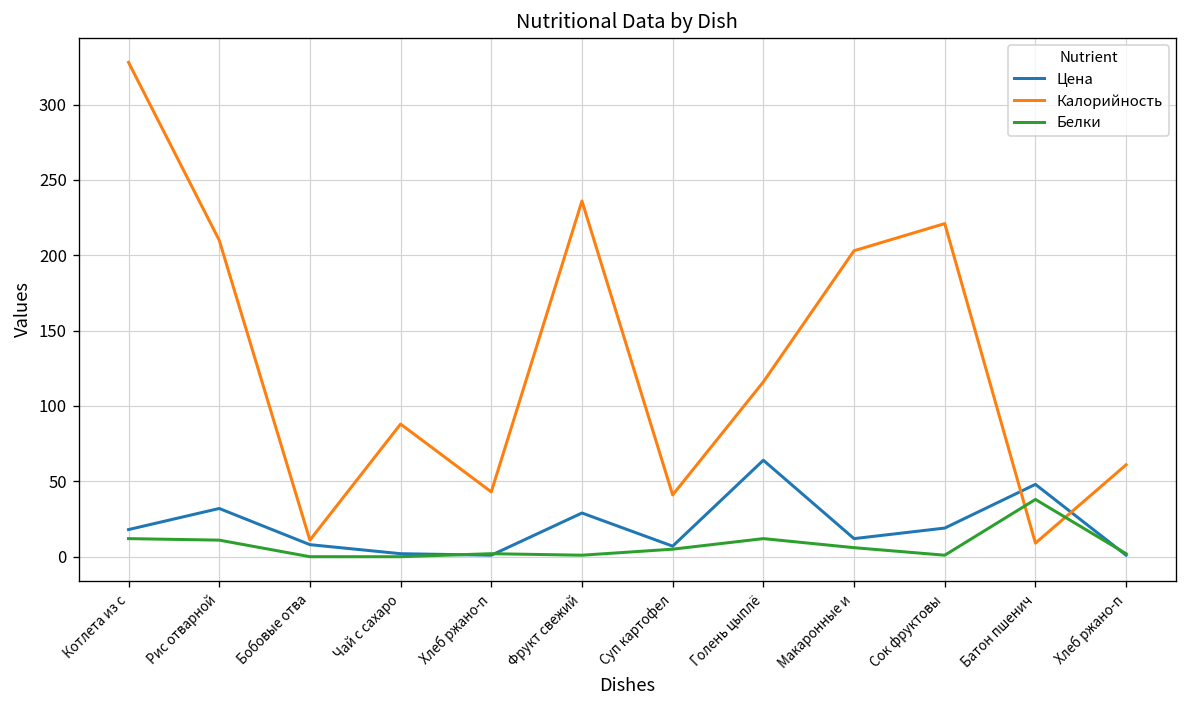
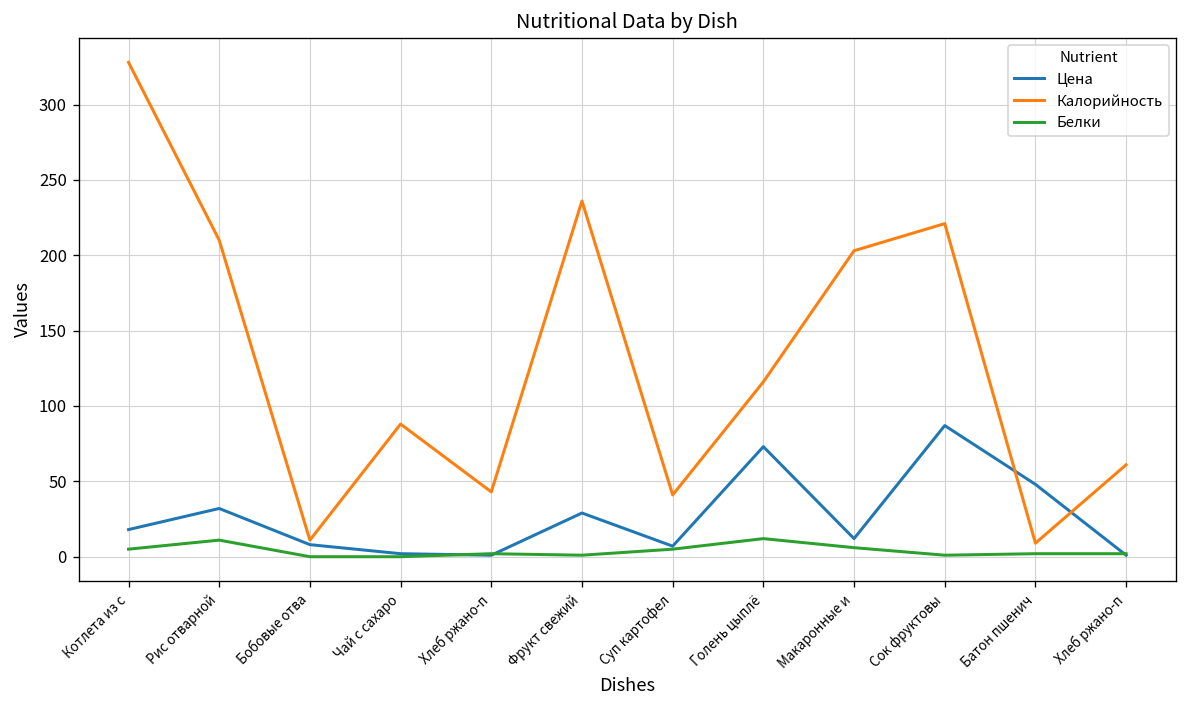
Белки, Котлета из с: 12 -> 5
Цена, Голень цыплё: 64 -> 73
Цена, Сок фруктовы: 19 -> 87
Белки, Батон пшенич: 38 -> 2
